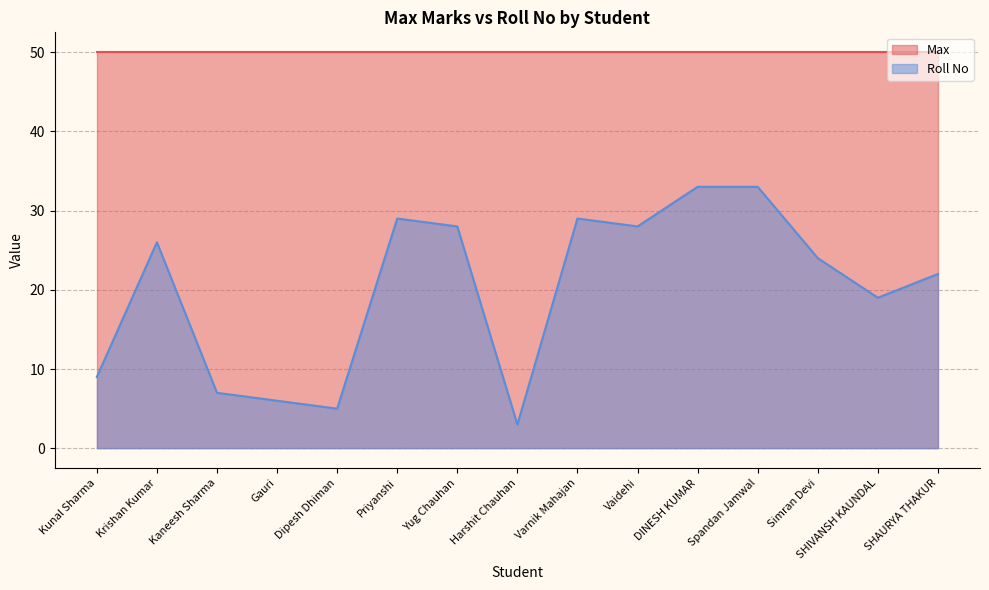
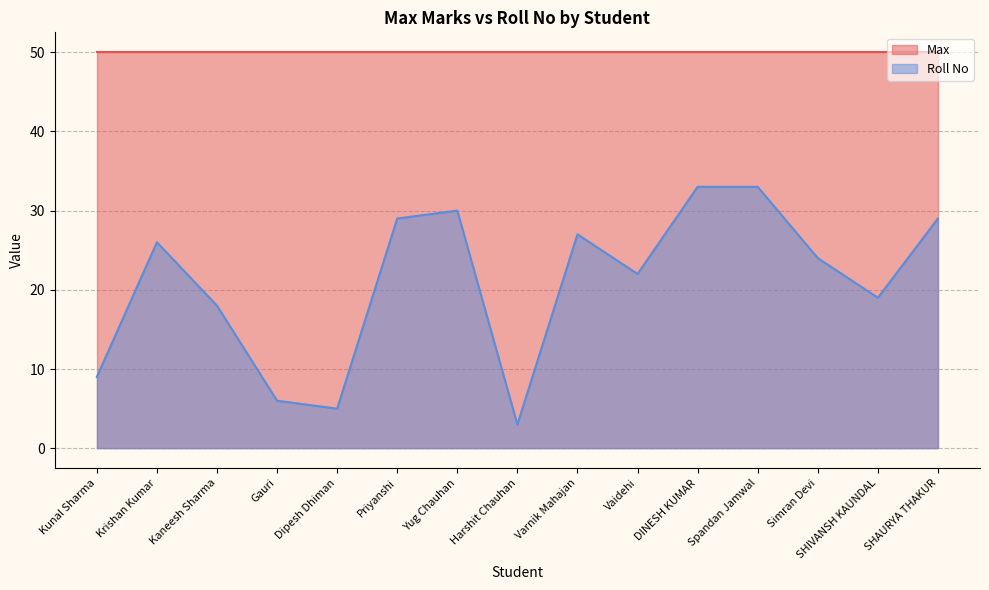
Roll No, Kaneesh Sharma: 7 -> 18
Roll No, Yug Chauhan: 28 -> 30
Roll No, Varnik Mahajan: 29 -> 27
Roll No, Vaidehi: 28 -> 22
Roll No, SHAURYA THAKUR: 22 -> 29
